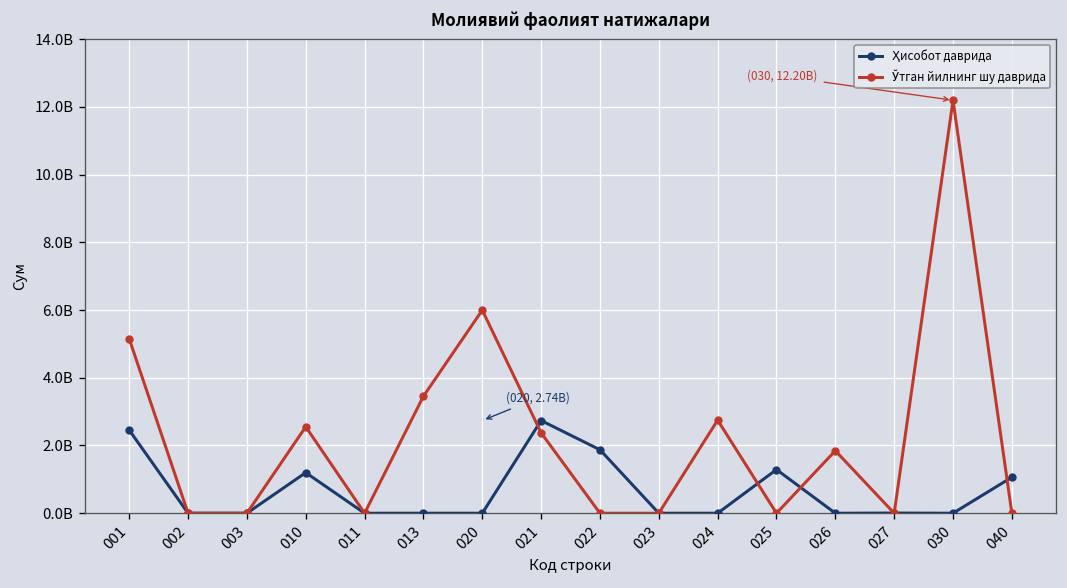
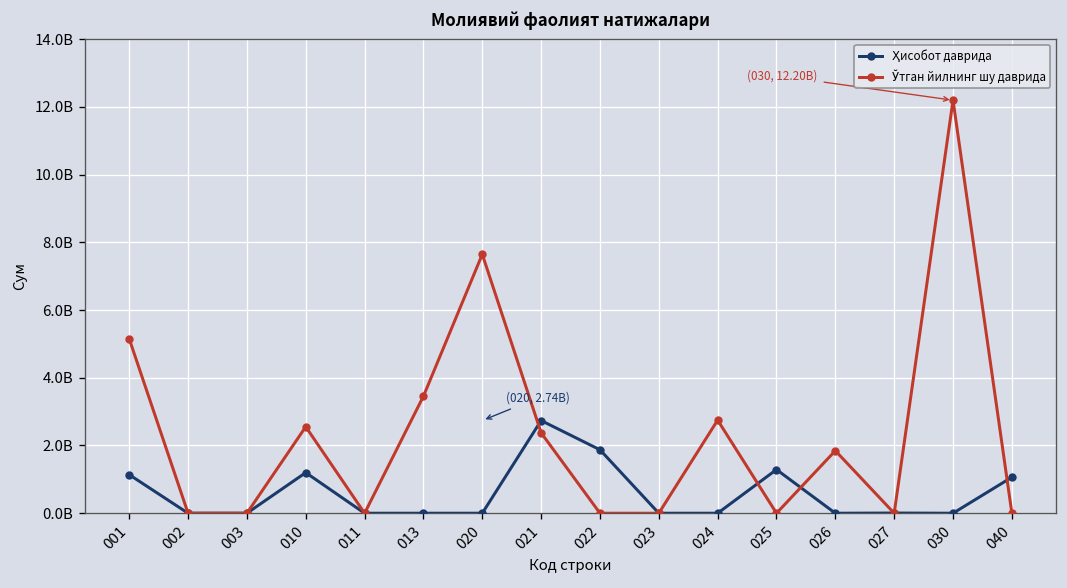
Ҳисобот даврида, 001: 2500000000 -> 1100000000
Ўтган йилнинг шу даврида, 020: 6000000000 -> 7600000000
